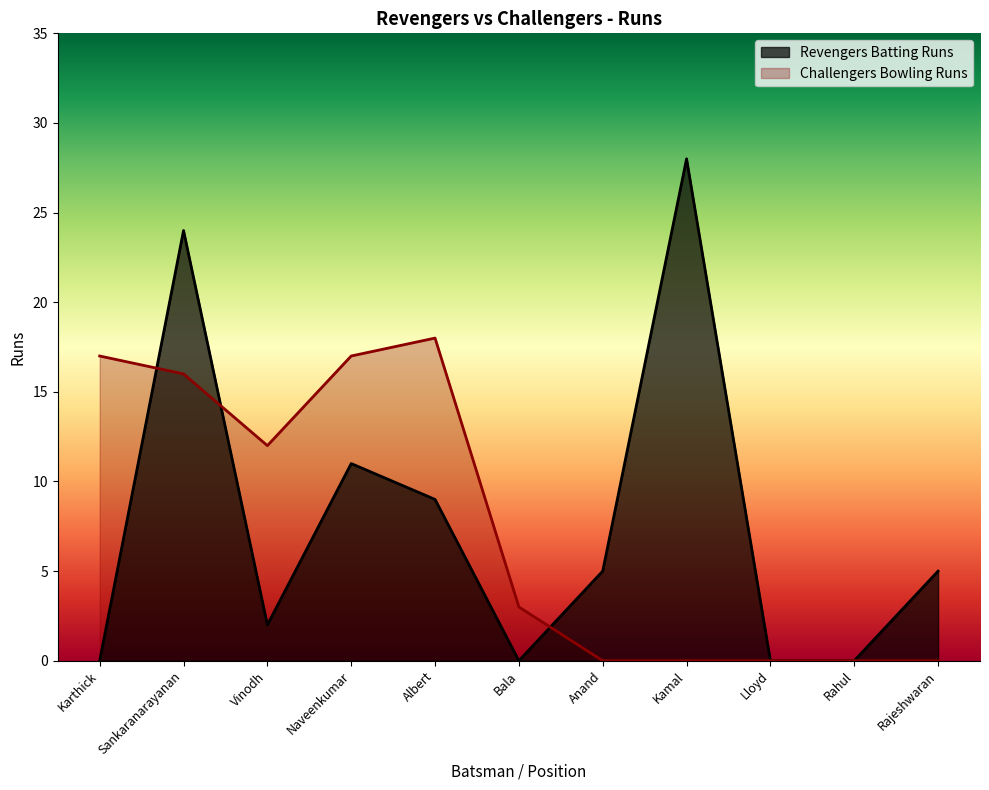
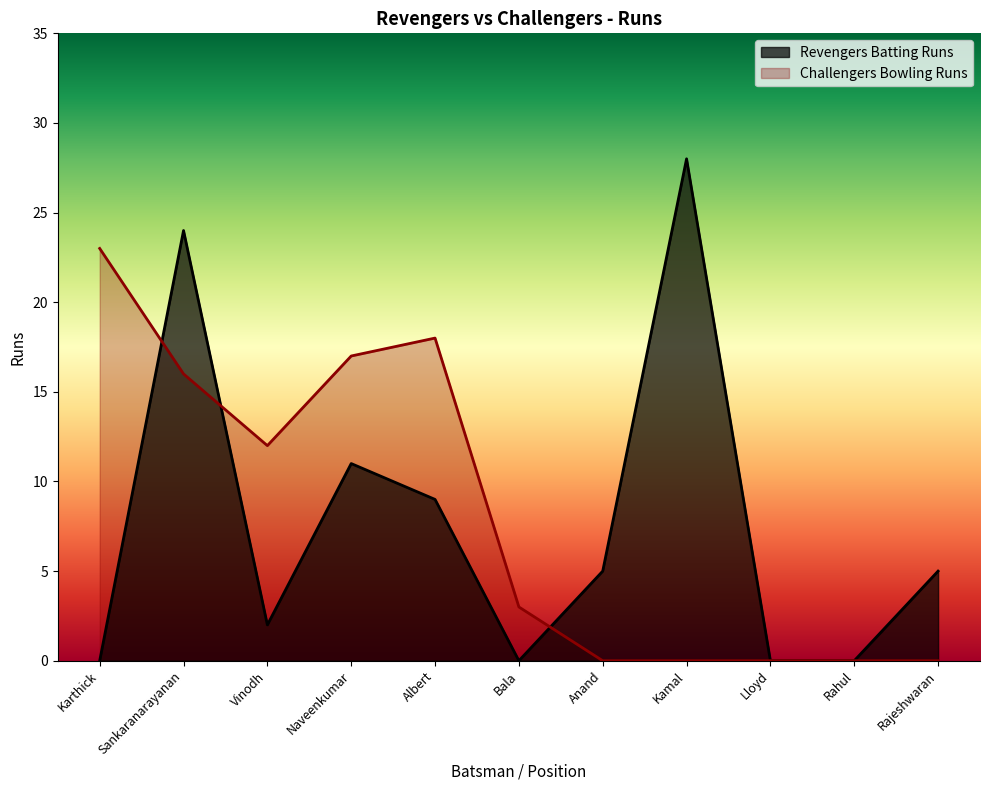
Challengers Bowling Runs, Karthick: 17 -> 23
